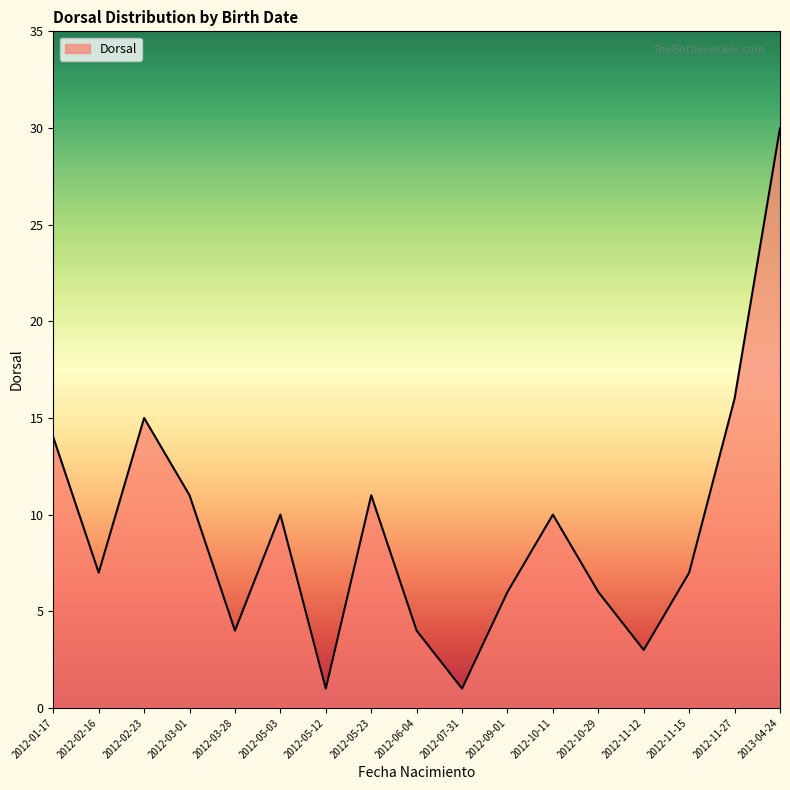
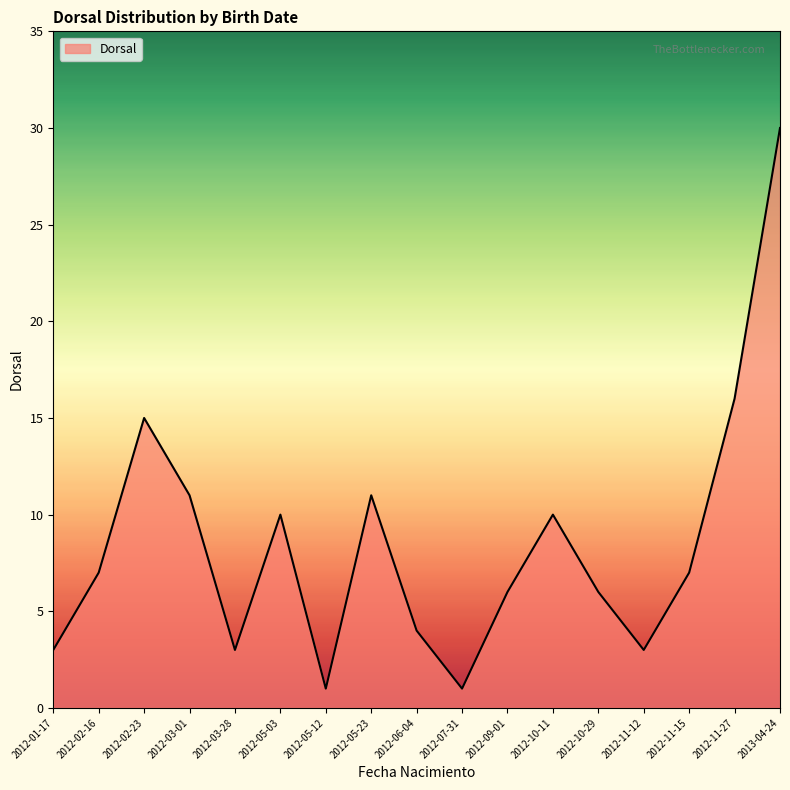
2012-01-17: 14 -> 3
2012-03-28: 4 -> 3
